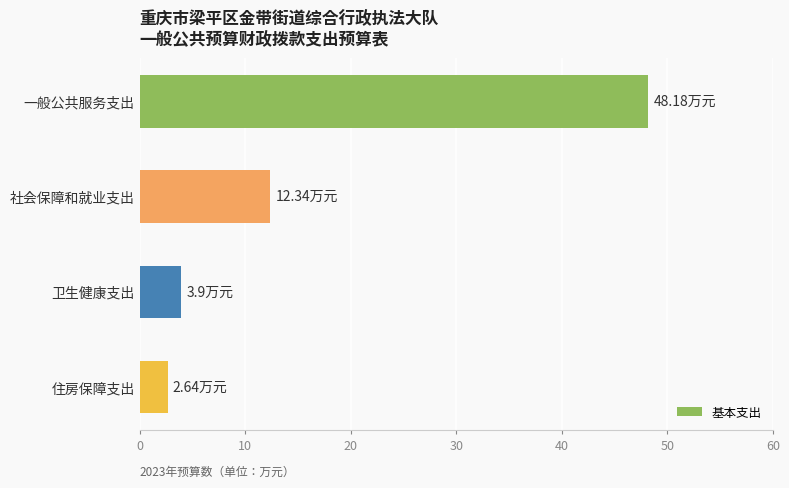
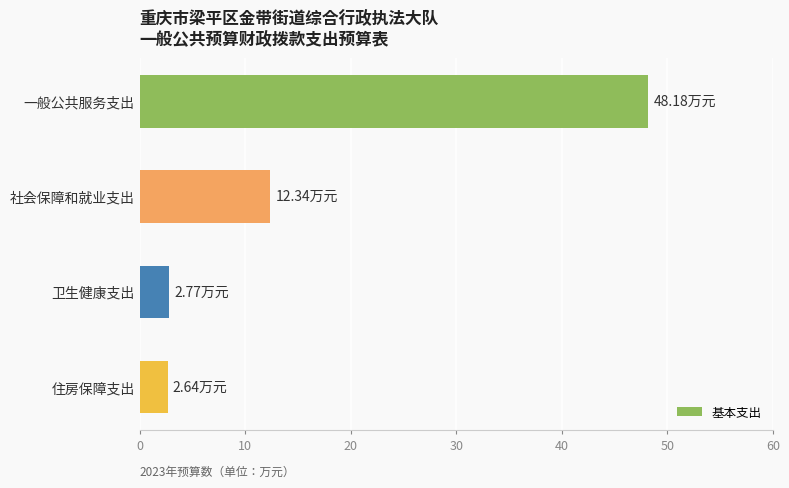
卫生健康支出: 3.9 -> 2.77
